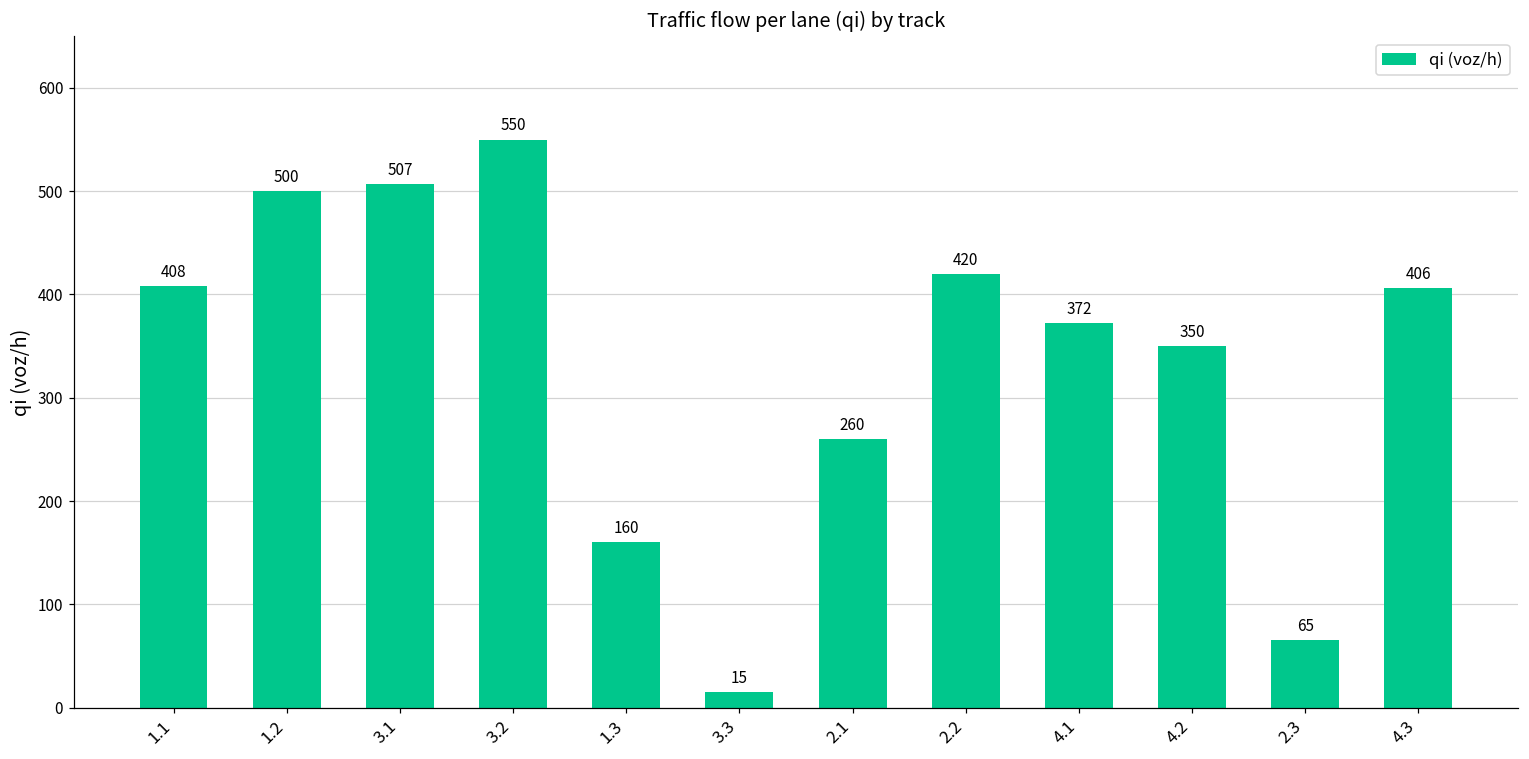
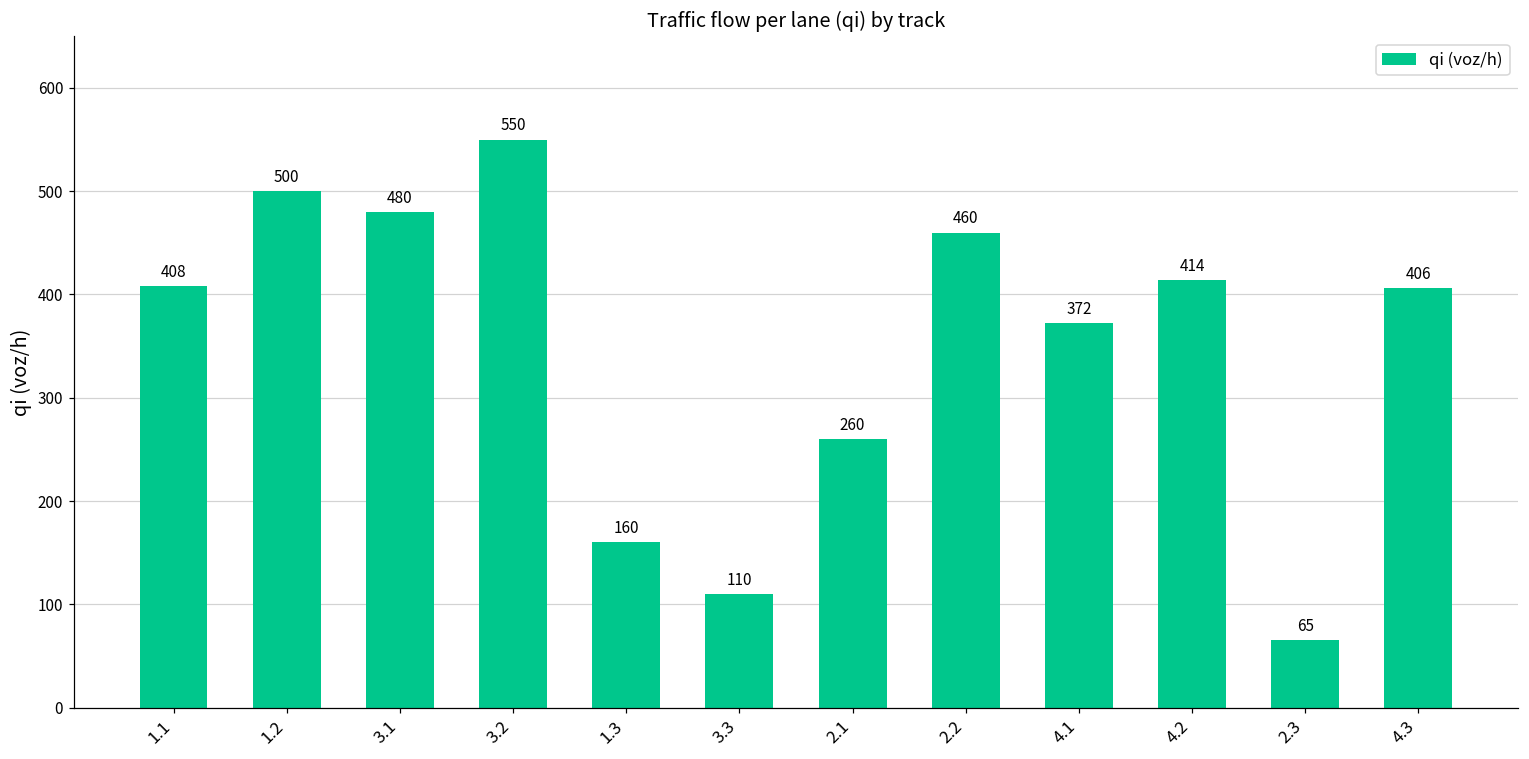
3.1: 507 -> 480
3.3: 15 -> 110
2.2: 420 -> 460
4.2: 350 -> 414
